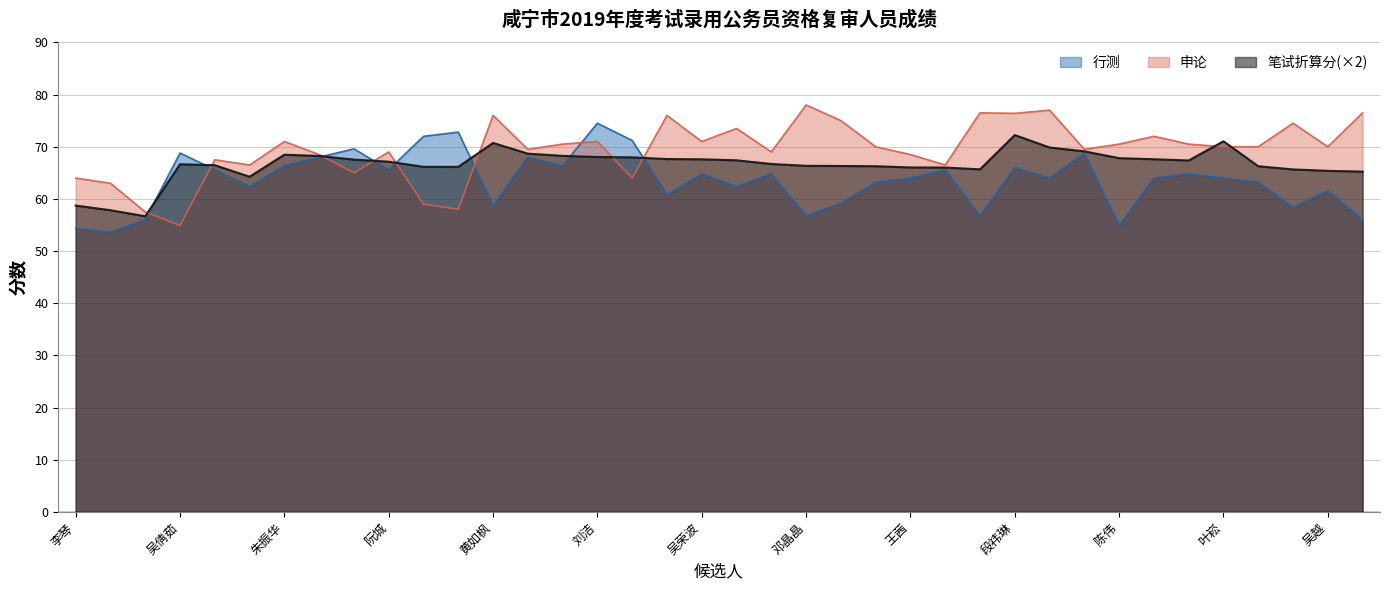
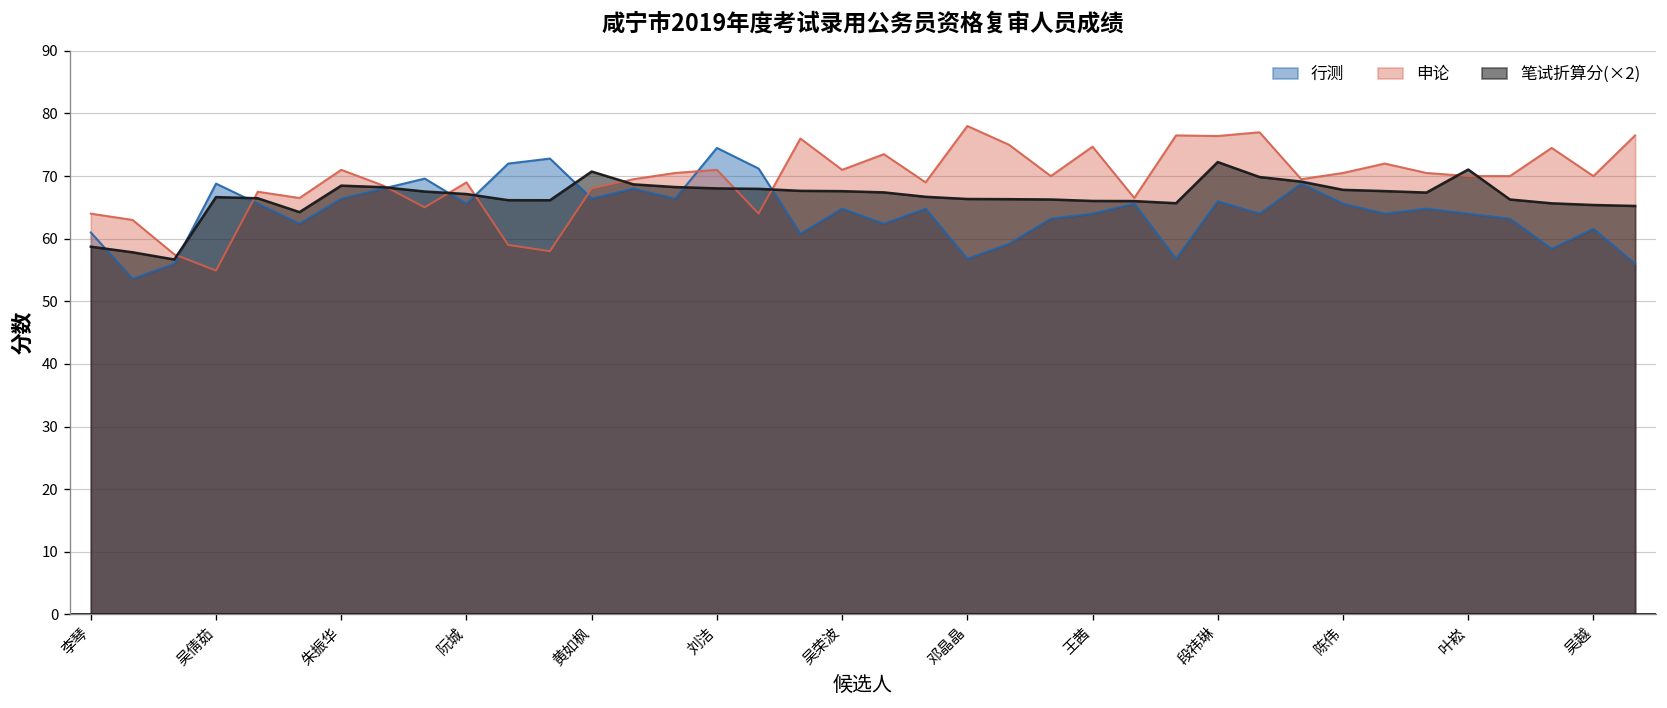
行测, 李琴: 54 -> 61
行测, 黄如枫: 59 -> 66
申论, 黄如枫: 76 -> 68
申论, 王茜: 69 -> 75
行测, 陈伟: 55 -> 66
